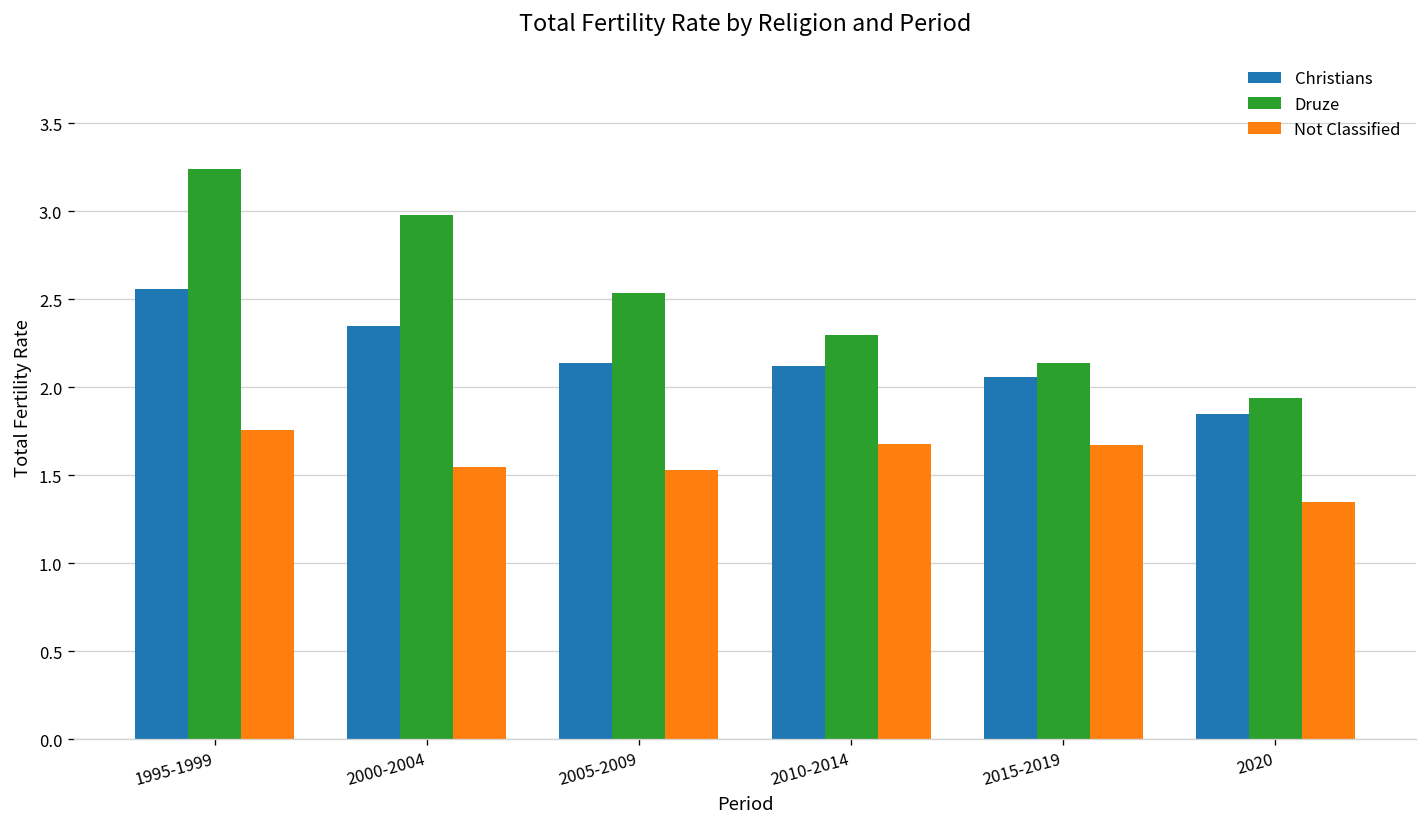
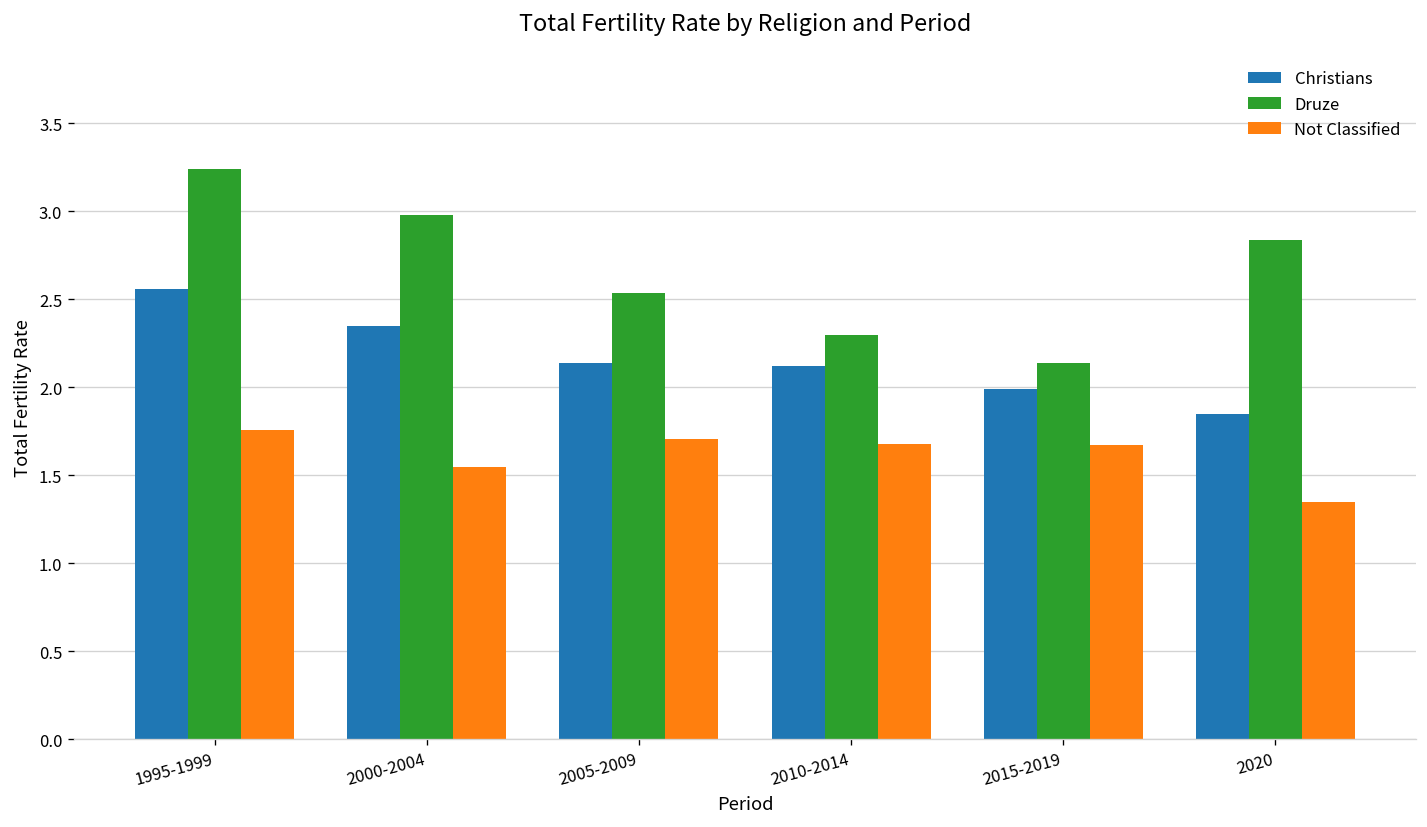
Not Classified, 2005-2009: 1.53 -> 1.71
Christians, 2015-2019: 2.06 -> 1.99
Druze, 2020: 1.94 -> 2.84
